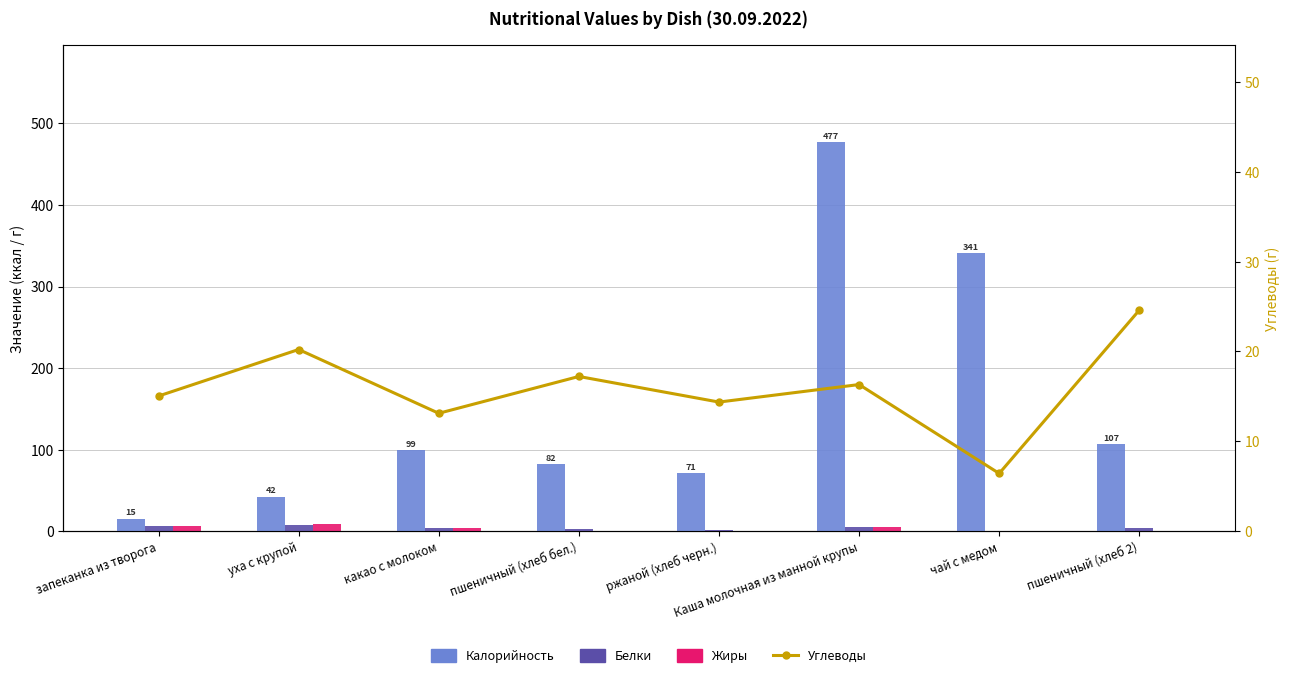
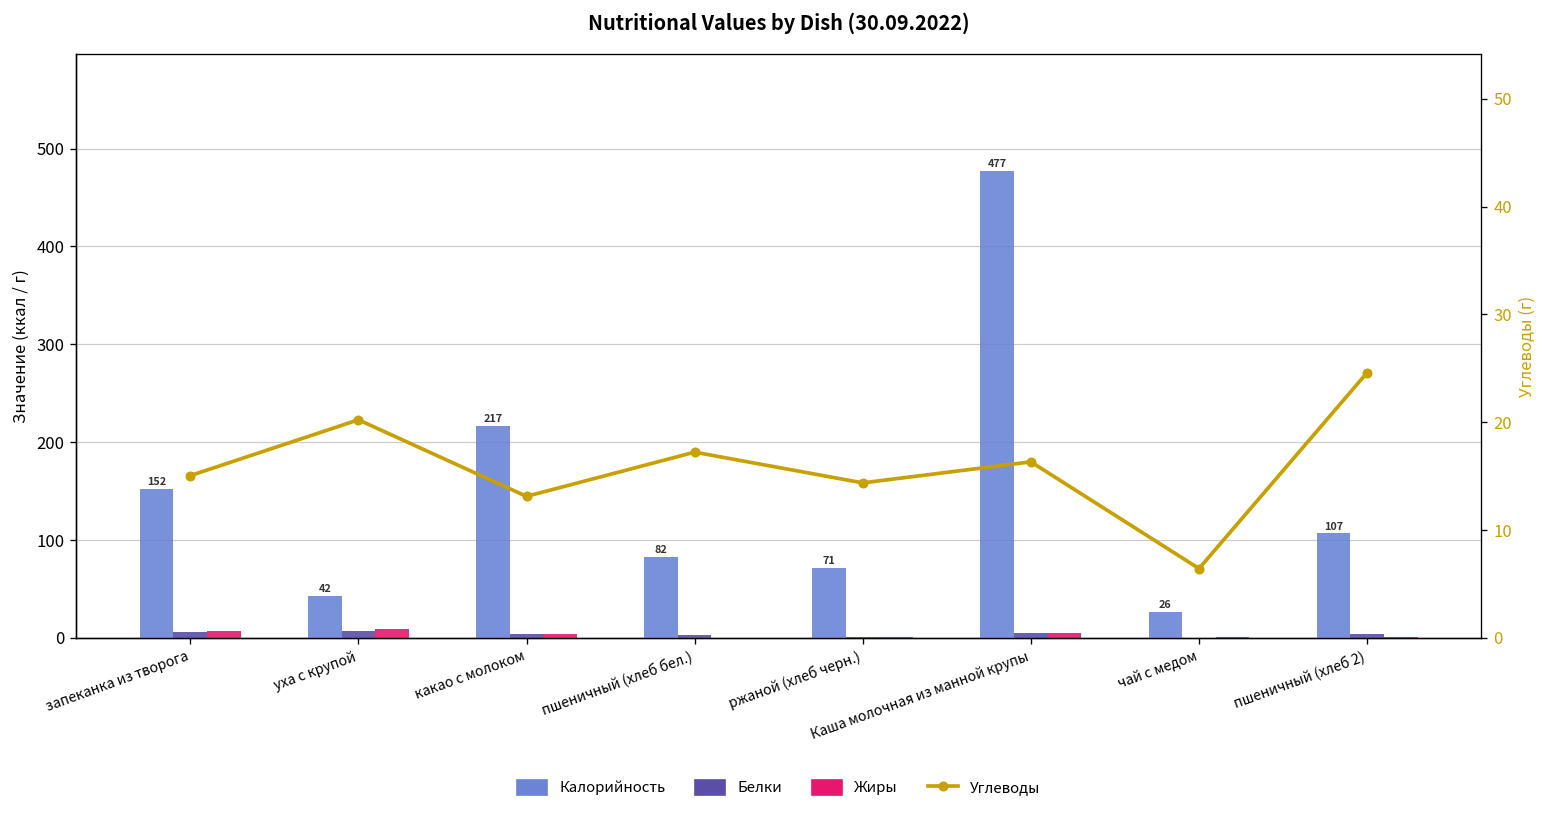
Калорийность, запеканка из творога: 15 -> 152
Калорийность, какао с молоком: 99 -> 217
Калорийность, чай с медом: 341 -> 26
